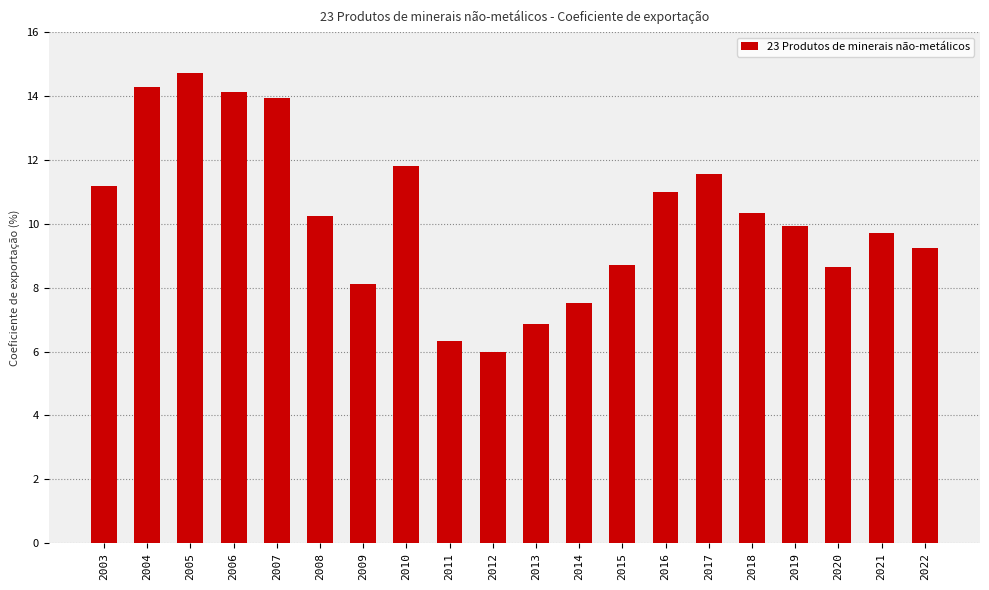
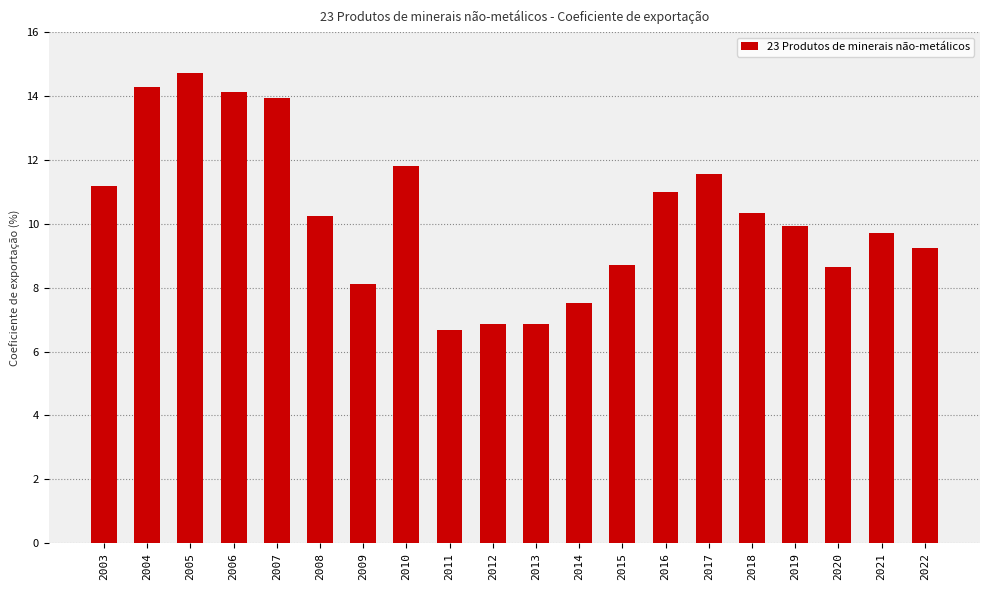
2011: 6.3 -> 6.7
2012: 6.0 -> 6.9
